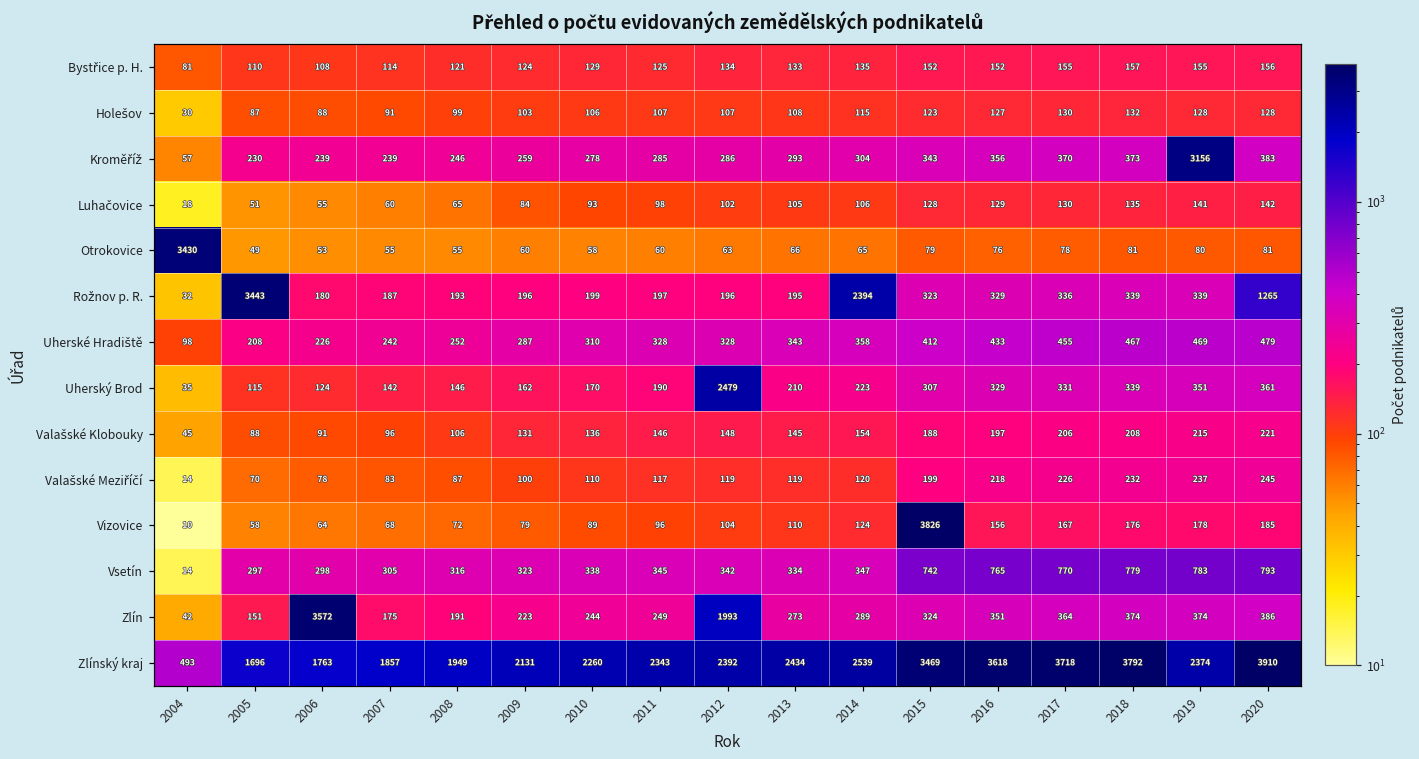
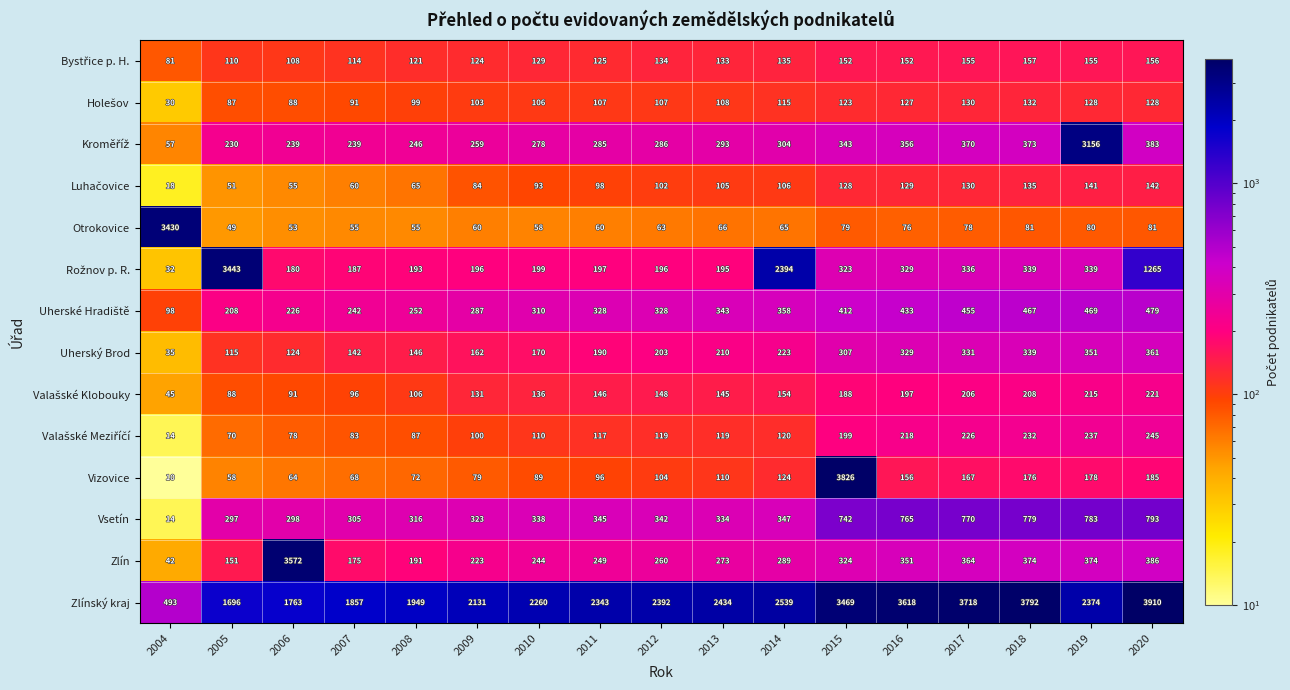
Uherský Brod, 2012: 2479 -> 203
Zlín, 2012: 1993 -> 260
